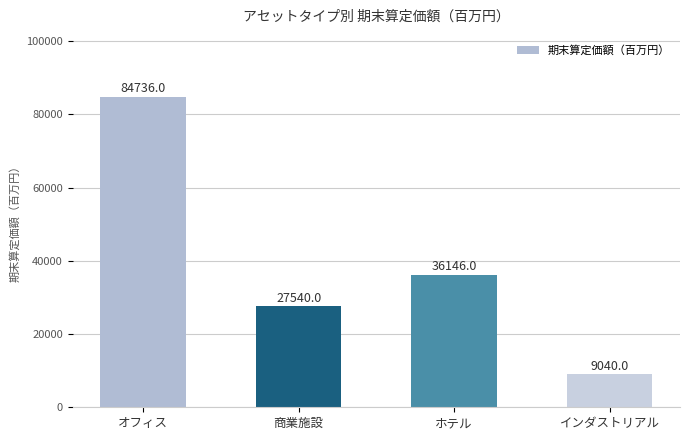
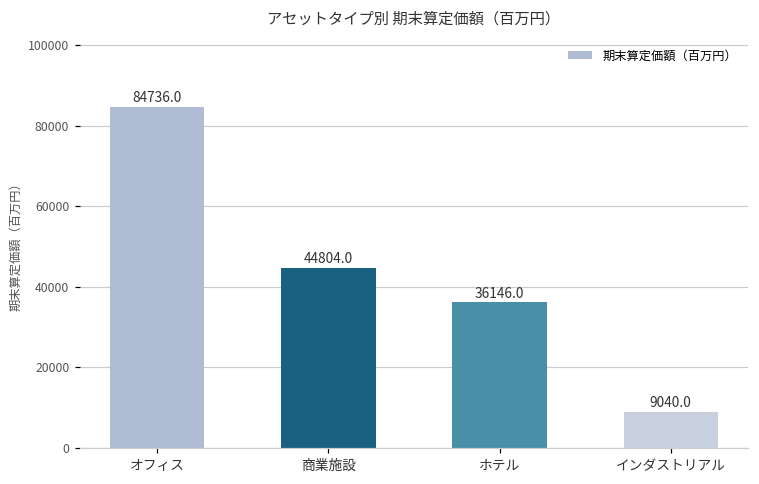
商業施設: 27540.0 -> 44804.0
